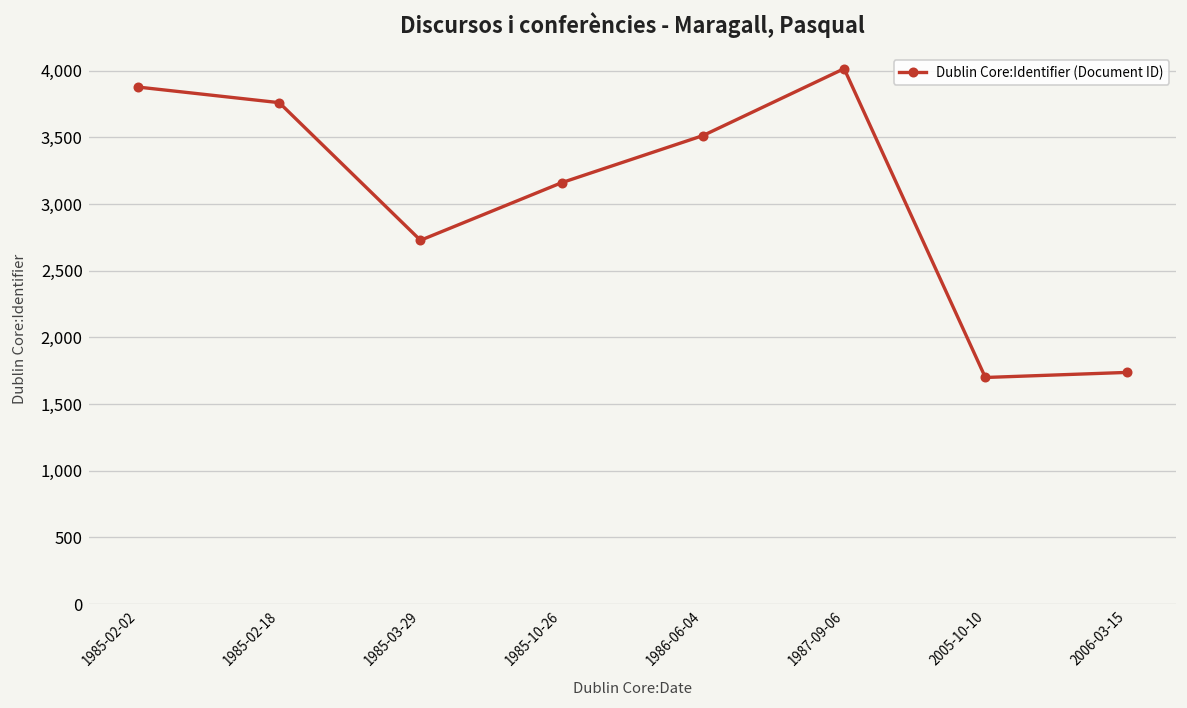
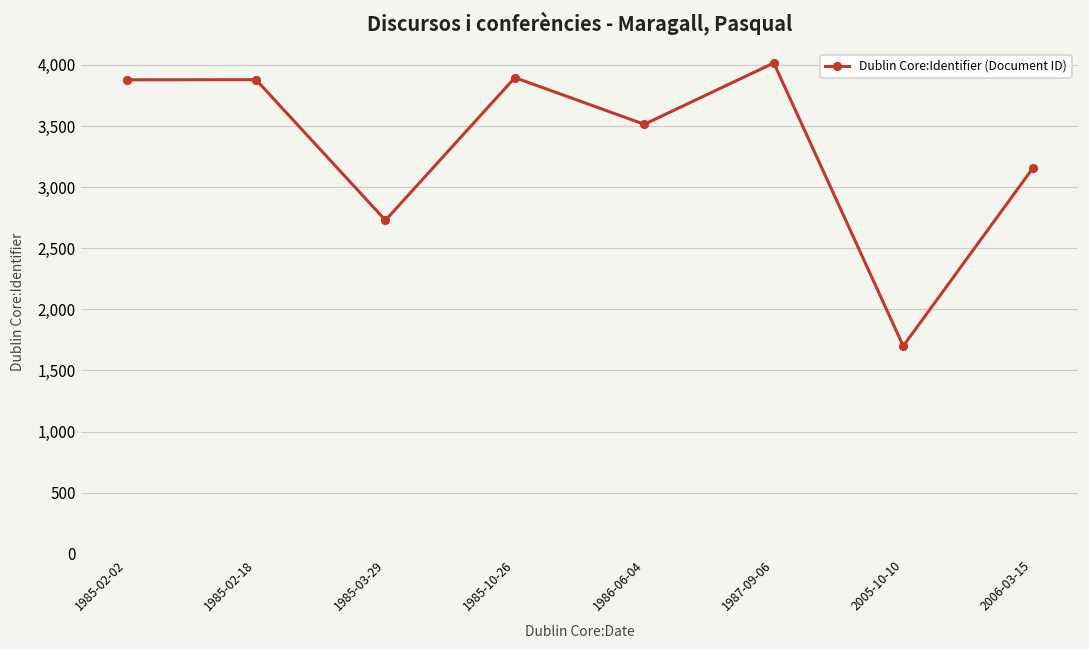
1985-02-18: 3,760 -> 3,880
1985-10-26: 3,160 -> 3,900
2006-03-15: 1,740 -> 3,150
